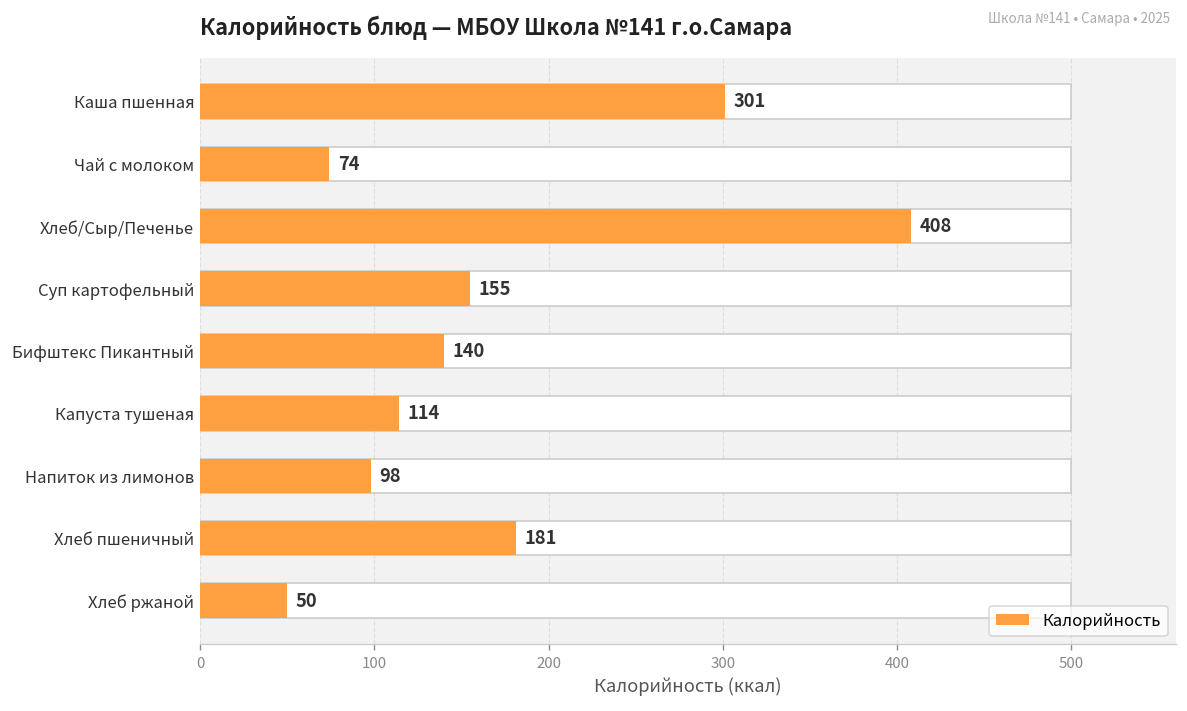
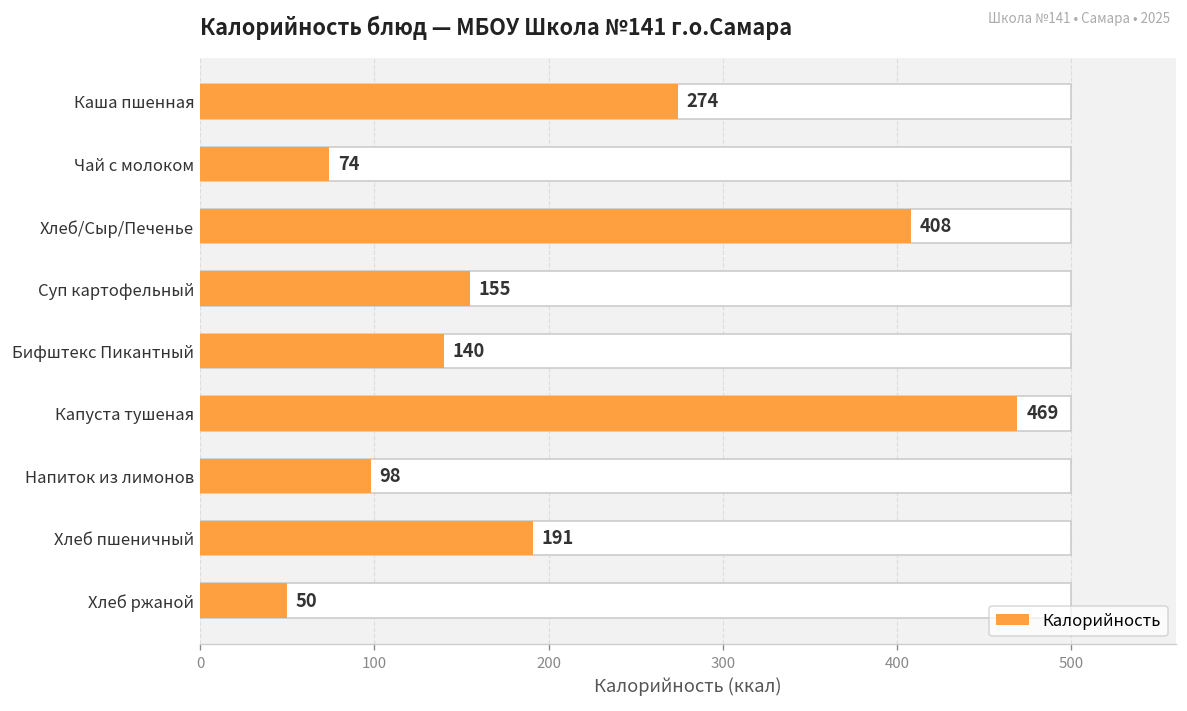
Калорийность, Каша пшенная: 301 -> 274
Калорийность, Капуста тушеная: 114 -> 469
Калорийность, Хлеб пшеничный: 181 -> 191
